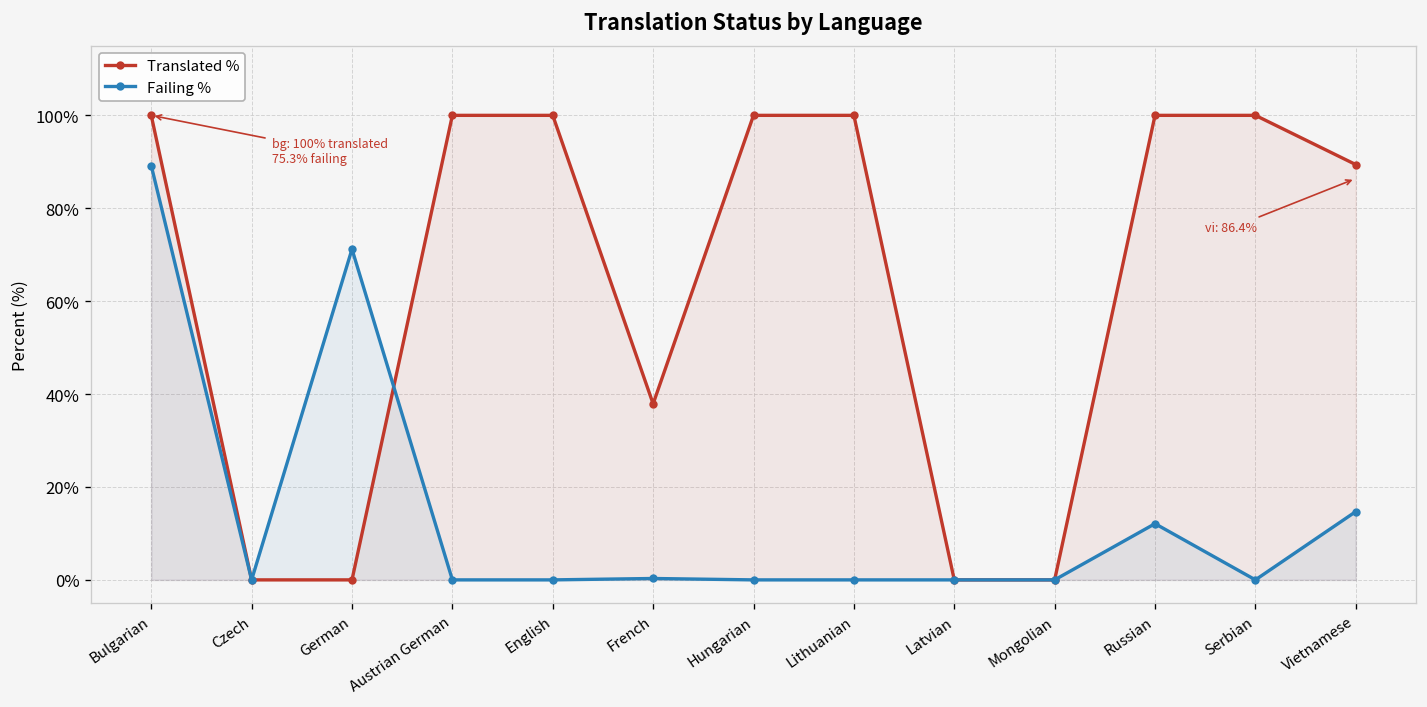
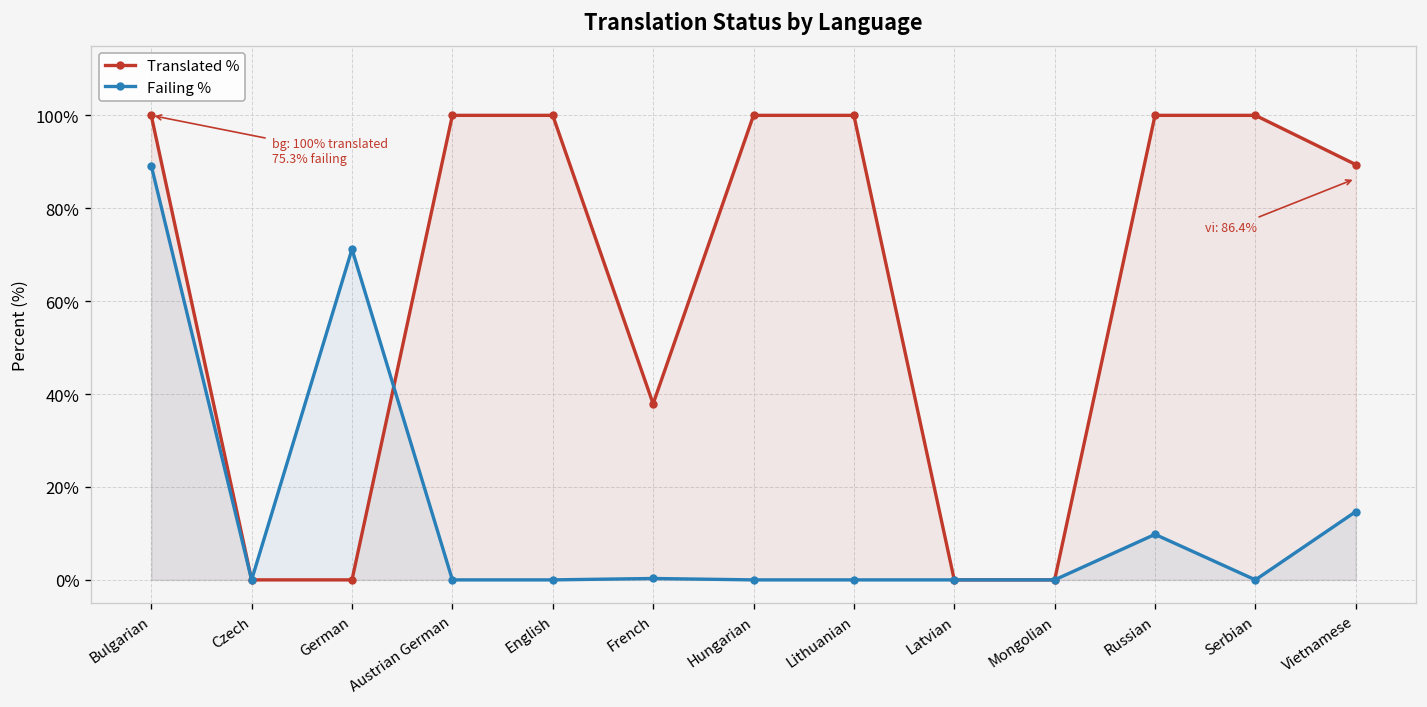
Failing %, Russian: 12% -> 10%
